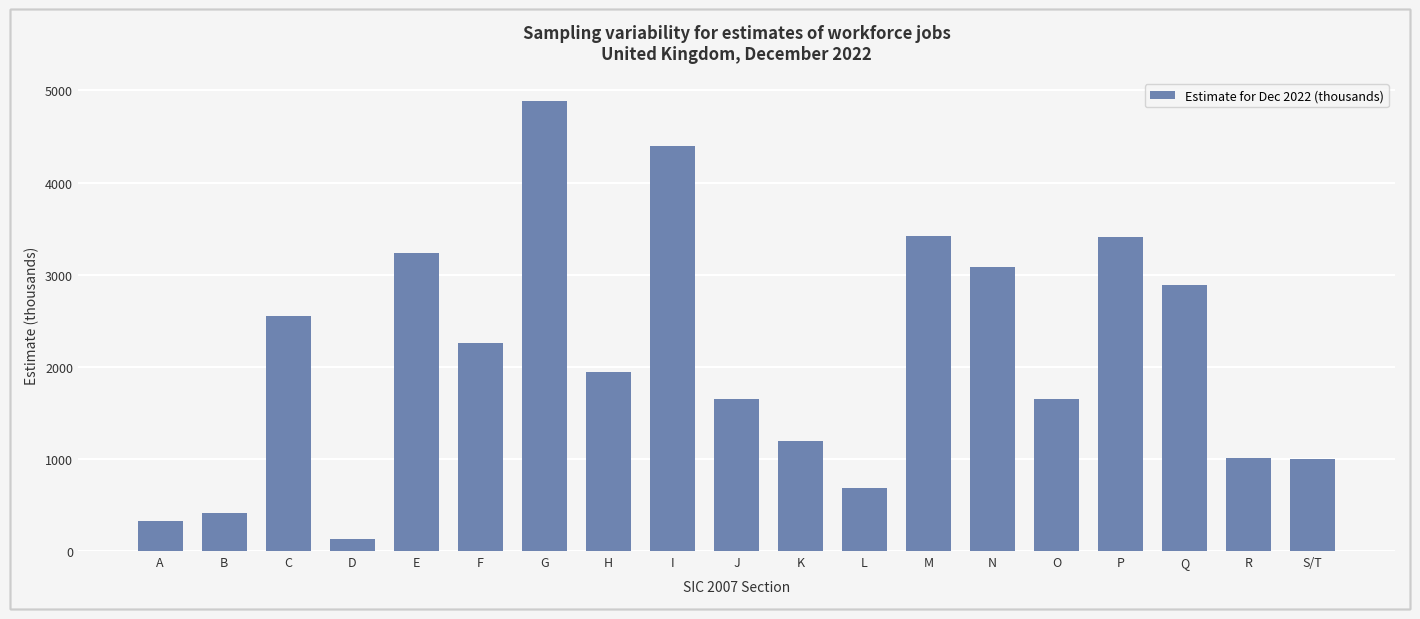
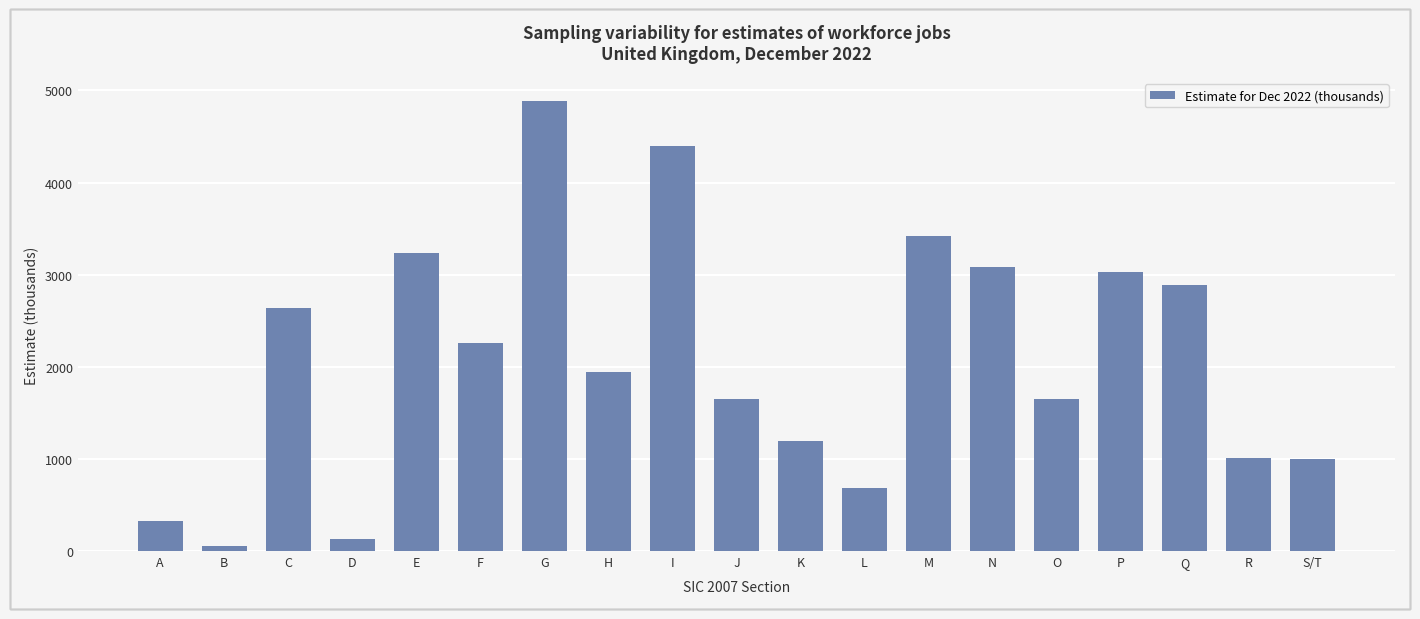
B: 400 -> 100
C: 2500 -> 2600
P: 3400 -> 3000
